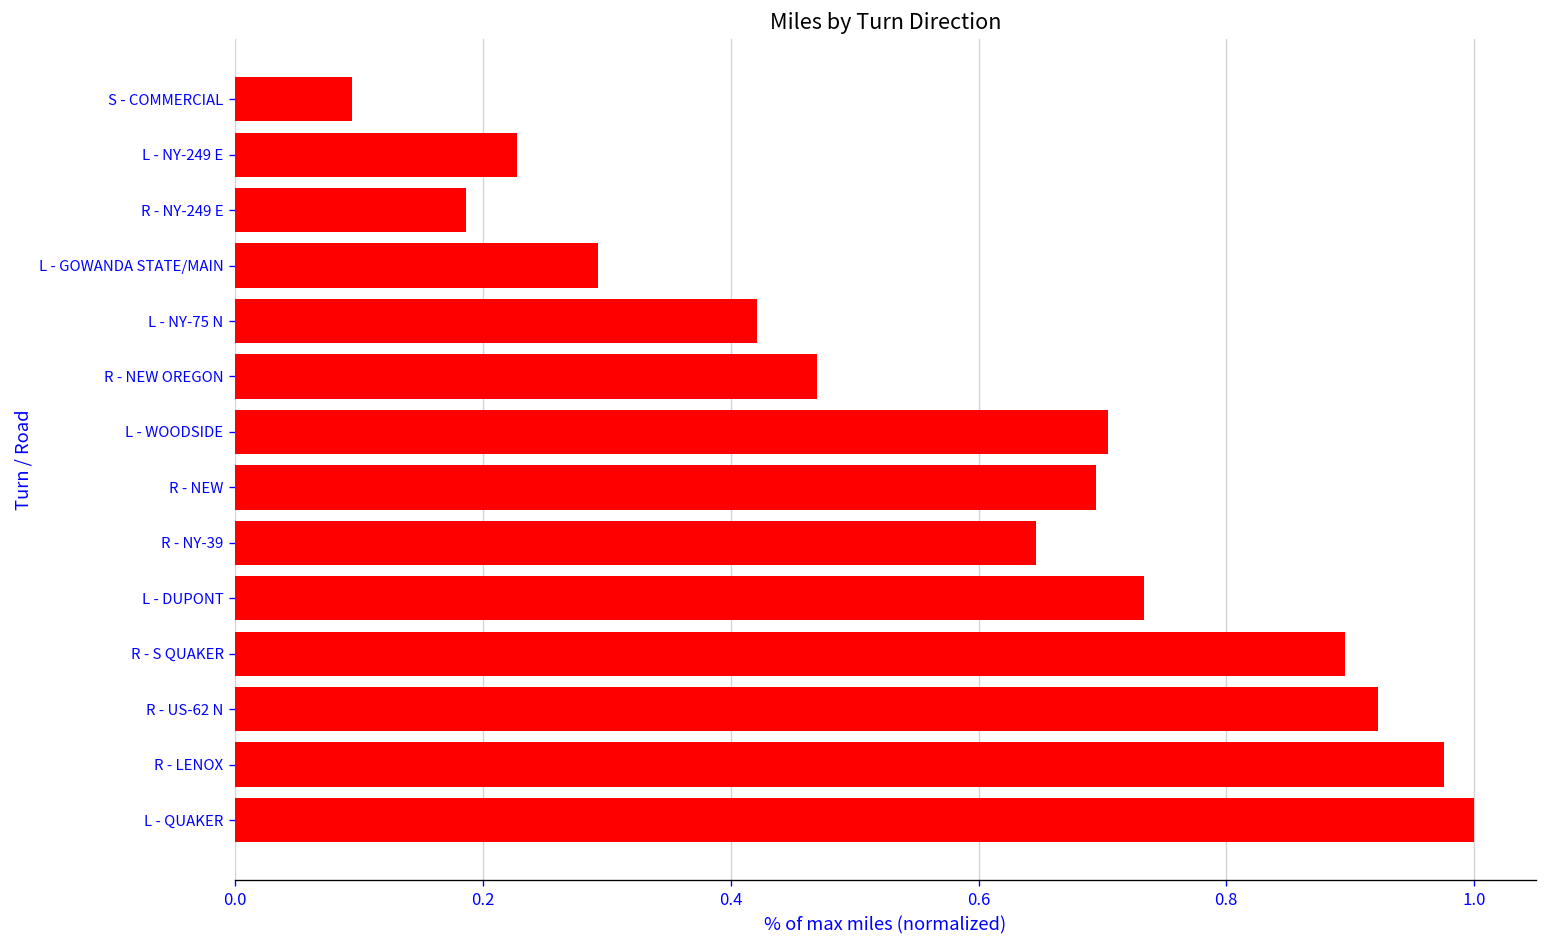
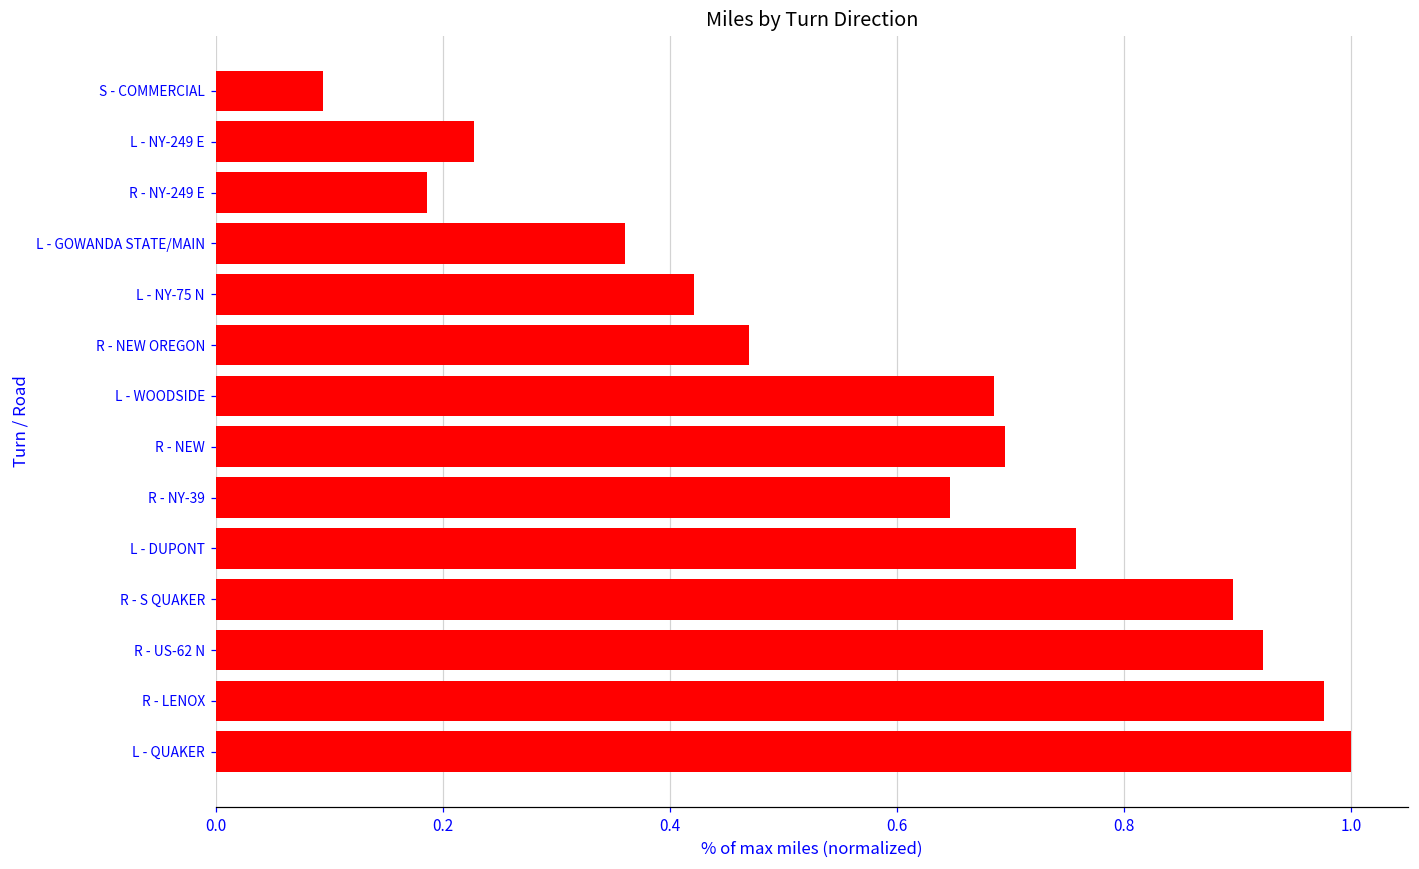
L - GOWANDA STATE/MAIN: 0.293 -> 0.361
L - WOODSIDE: 0.705 -> 0.685
L - DUPONT: 0.734 -> 0.758
